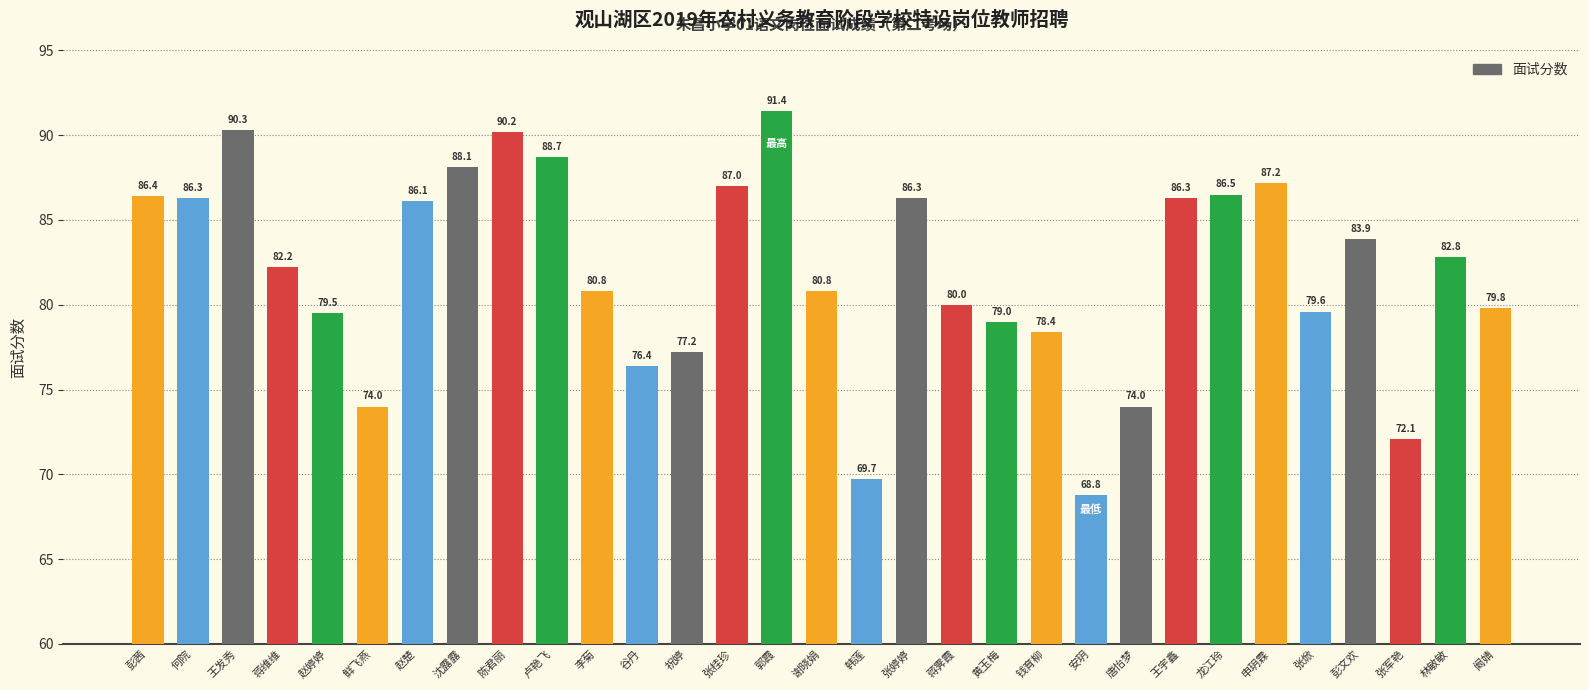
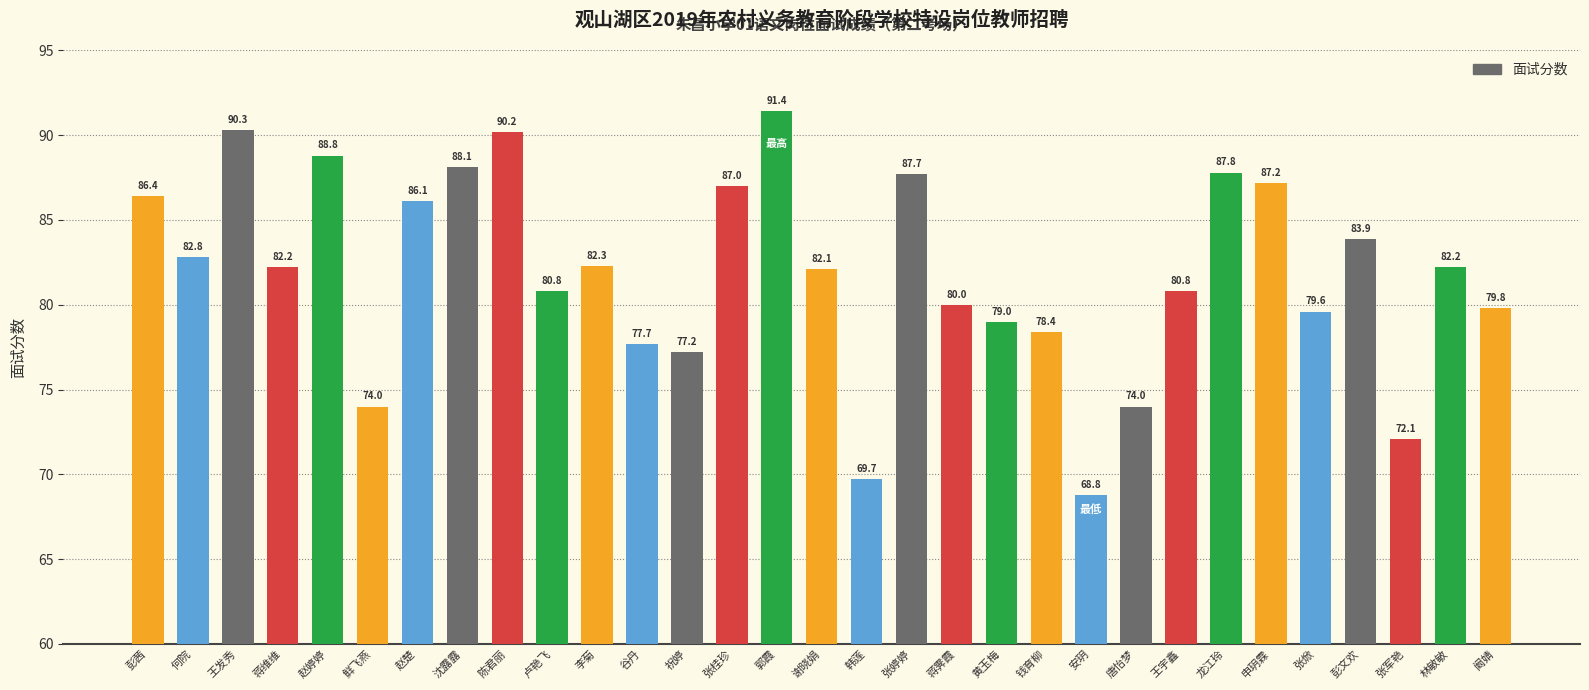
何院: 86.3 -> 82.8
赵婷婷: 79.5 -> 88.8
卢艳飞: 88.7 -> 80.8
李菊: 80.8 -> 82.3
谷丹: 76.4 -> 77.7
谢晓娟: 80.8 -> 82.1
张婷婷: 86.3 -> 87.7
王宇鑫: 86.3 -> 80.8
龙江玲: 86.5 -> 87.8
林敏敏: 82.8 -> 82.2
